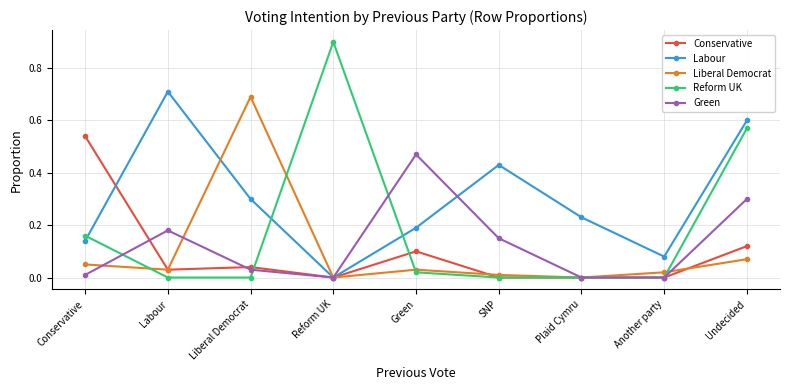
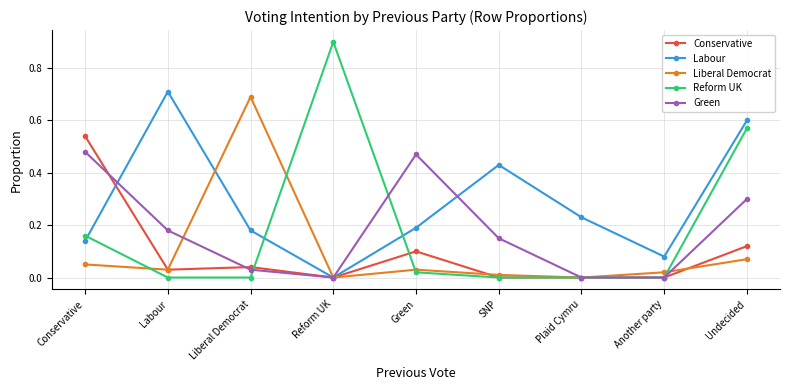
Green, Conservative: 0.01 -> 0.48
Labour, Liberal Democrat: 0.30 -> 0.18
